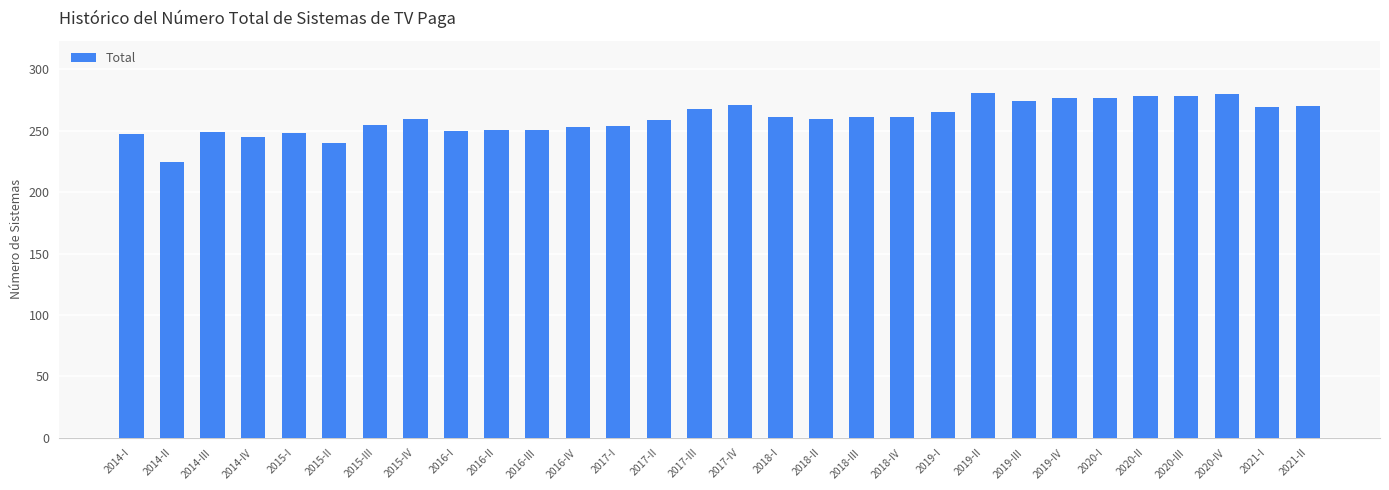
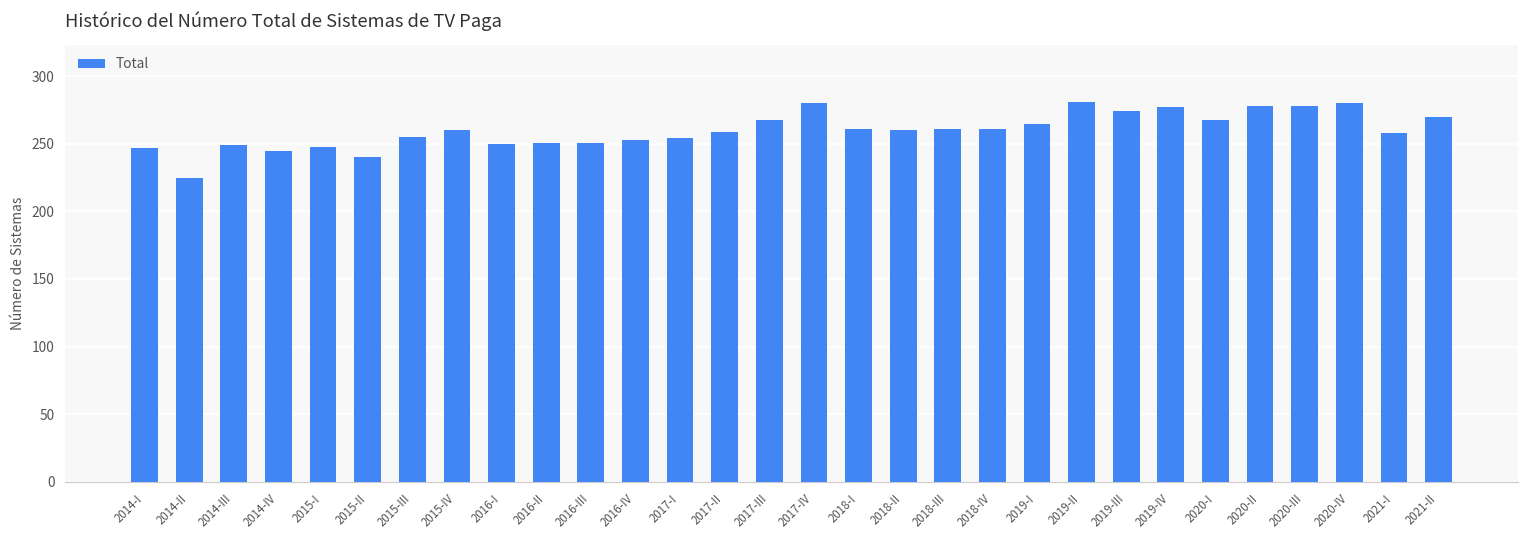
2017-IV: 271 -> 280
2020-I: 277 -> 268
2021-I: 269 -> 258
